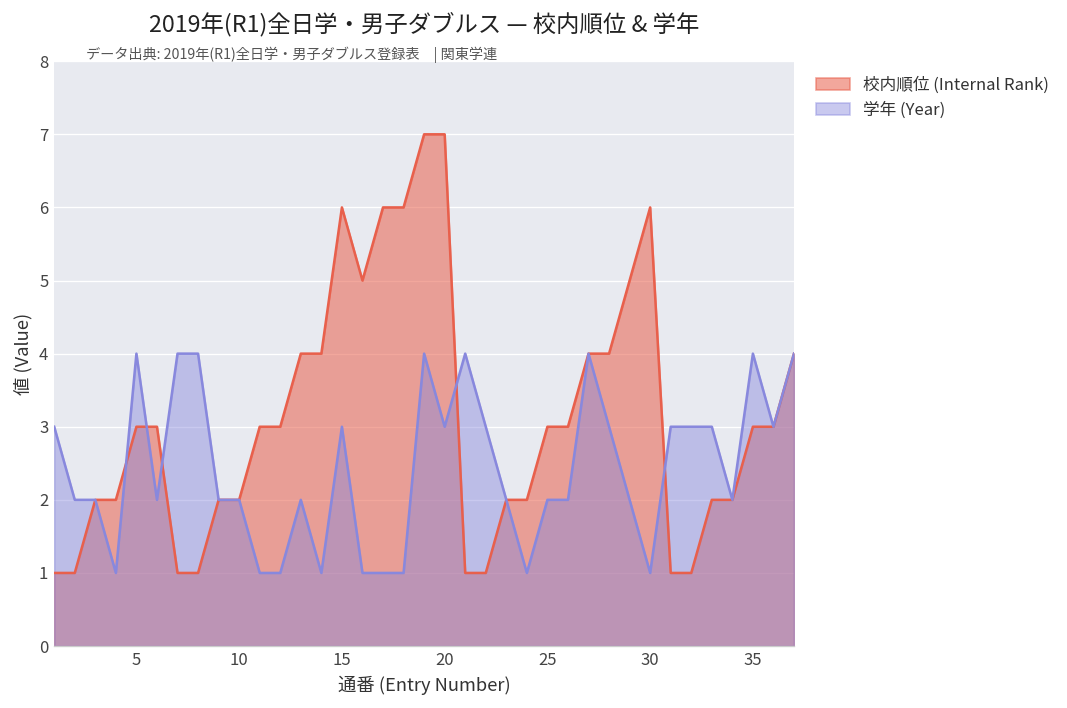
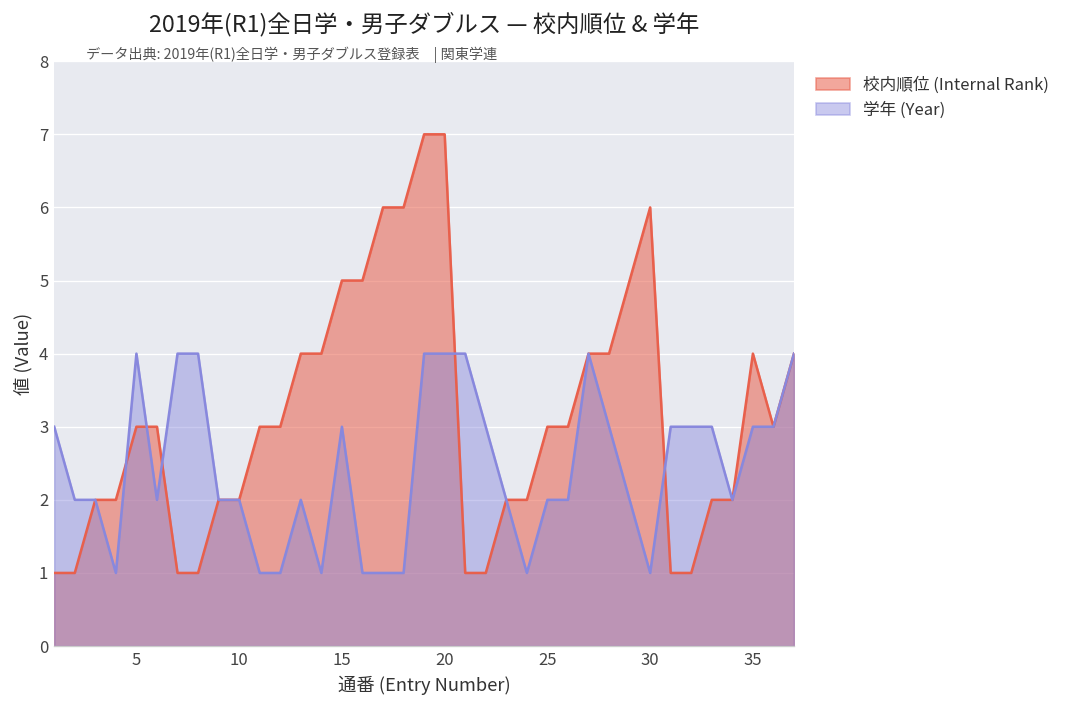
校内順位 (Internal Rank), 15: 6 -> 5
学年 (Year), 20: 3 -> 4
校内順位 (Internal Rank), 35: 3 -> 4
学年 (Year), 35: 4 -> 3
